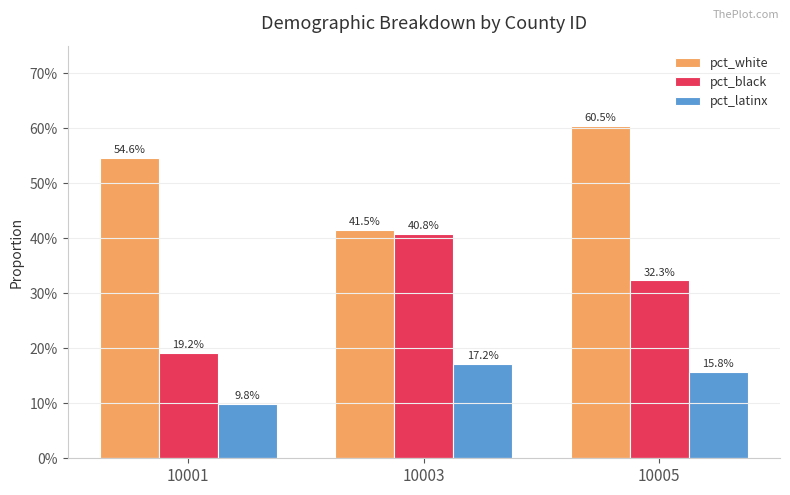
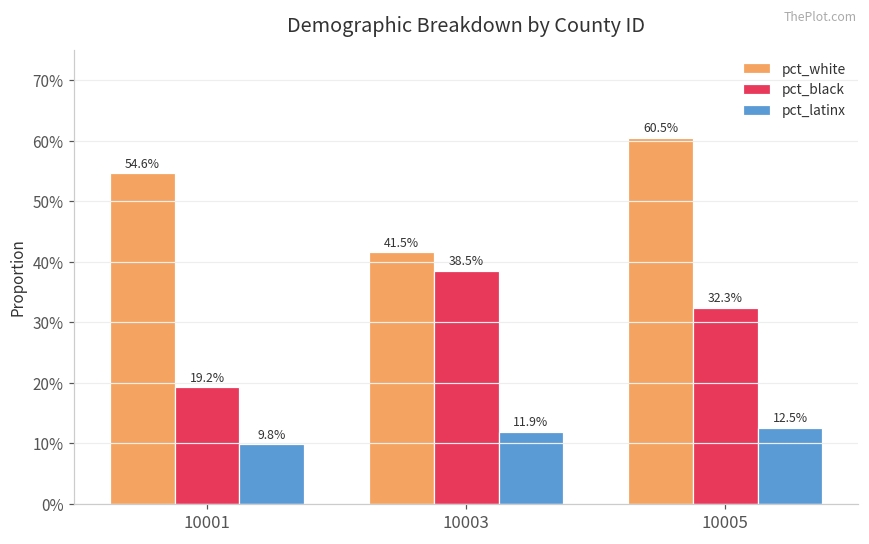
pct_black, 10003: 40.8% -> 38.5%
pct_latinx, 10003: 17.2% -> 11.9%
pct_latinx, 10005: 15.8% -> 12.5%
